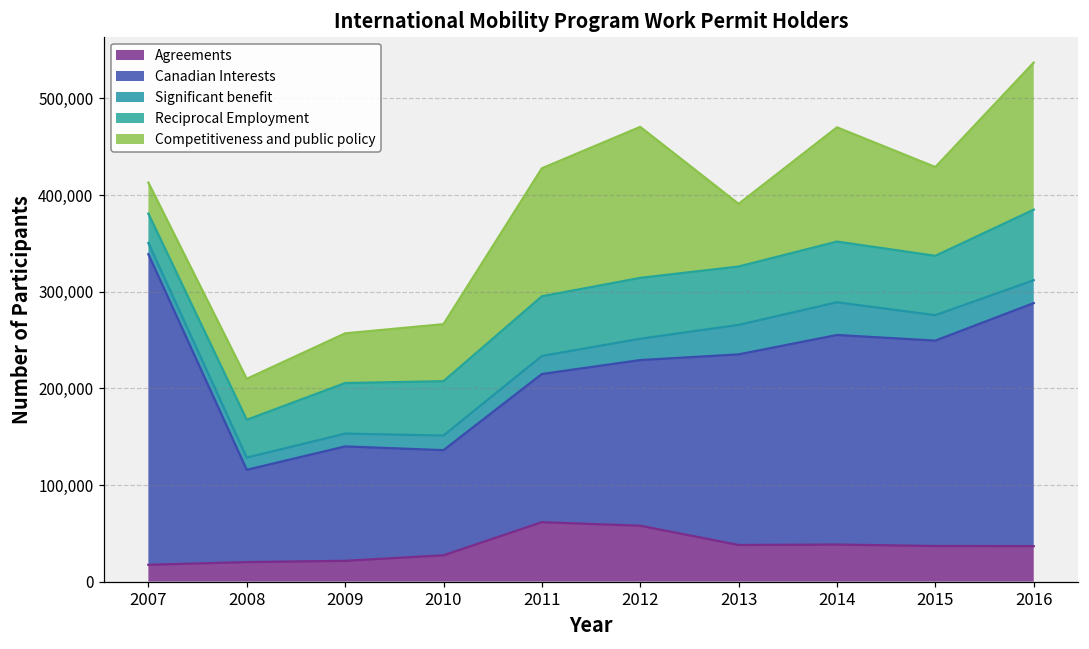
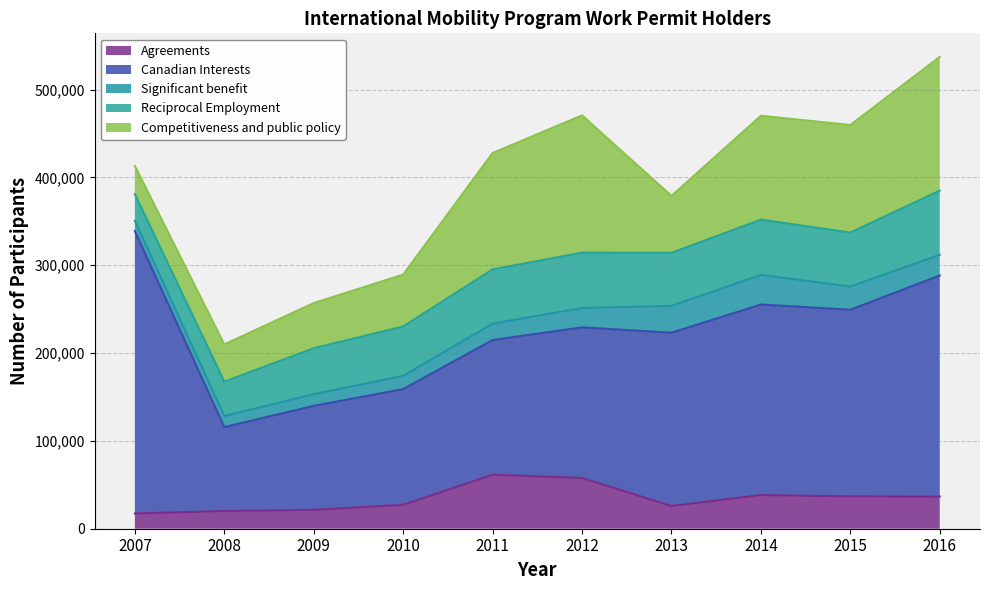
Canadian Interests, 2010: 110,000 -> 130,000
Agreements, 2013: 40,000 -> 30,000
Competitiveness and public policy, 2015: 90,000 -> 120,000
